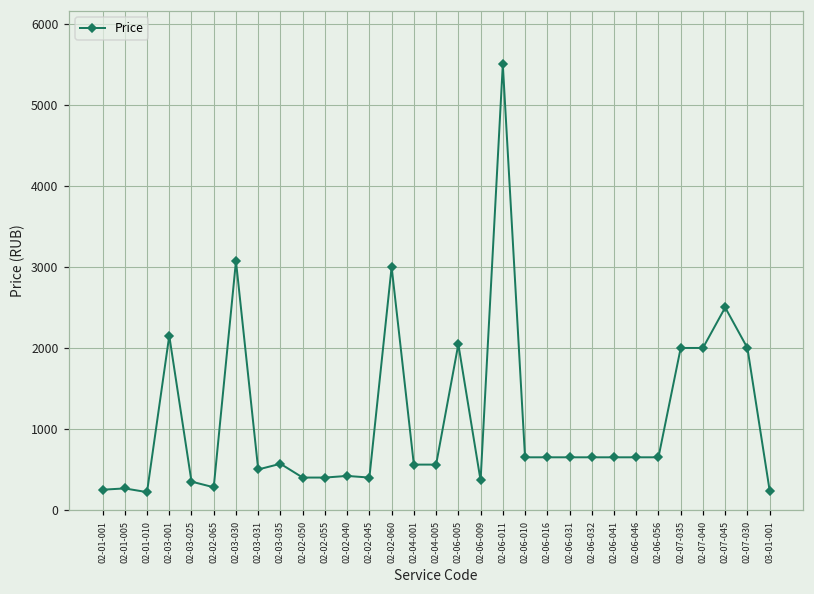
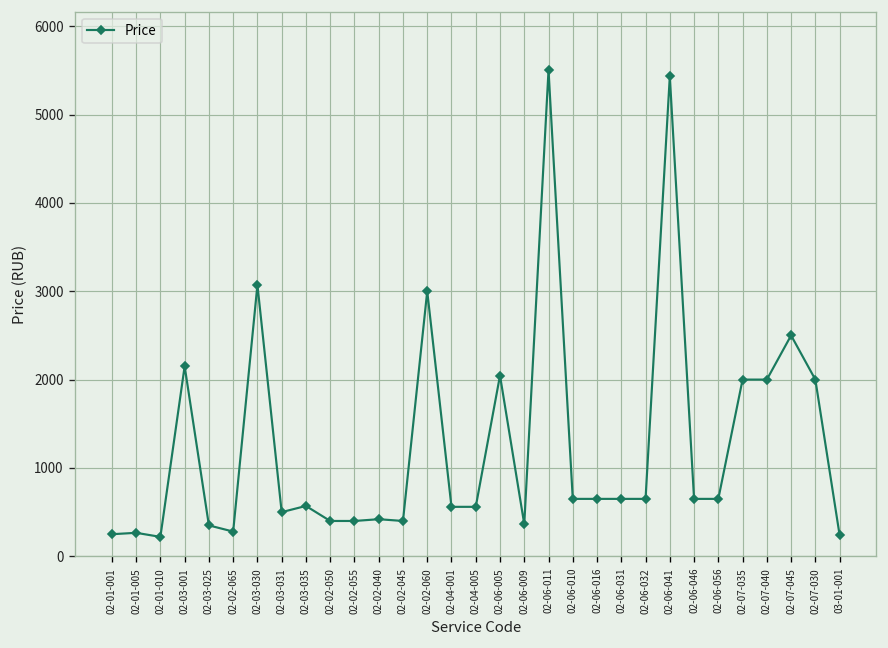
02-06-041: 700 -> 5400
